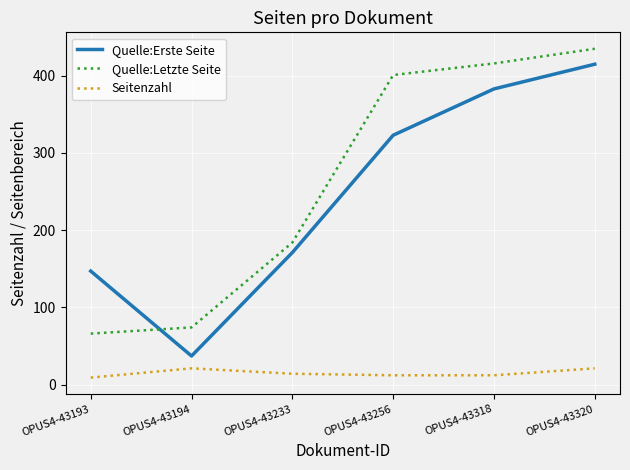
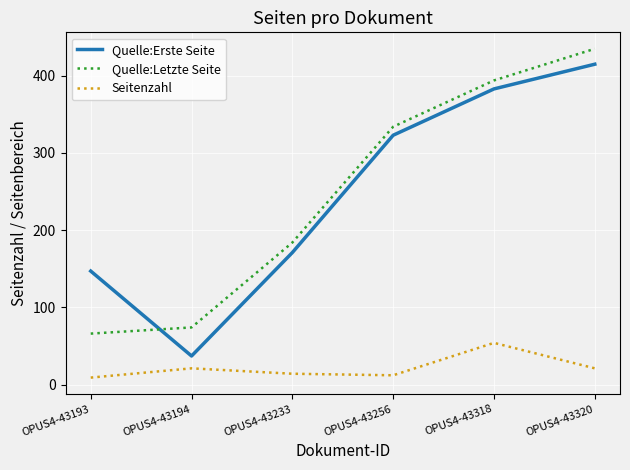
Quelle:Letzte Seite, OPUS4-43256: 400 -> 330
Quelle:Letzte Seite, OPUS4-43318: 420 -> 390
Seitenzahl, OPUS4-43318: 10 -> 50
